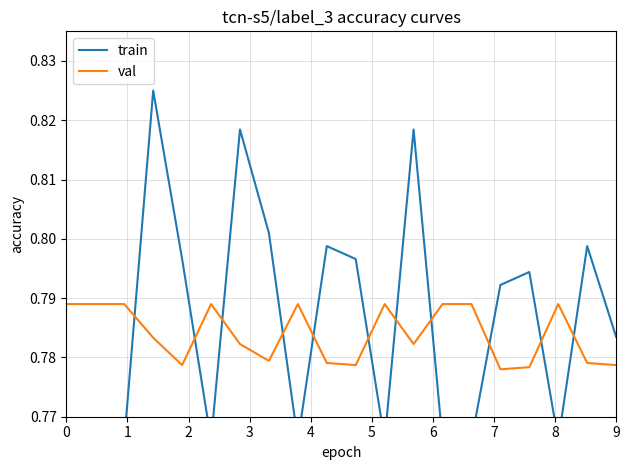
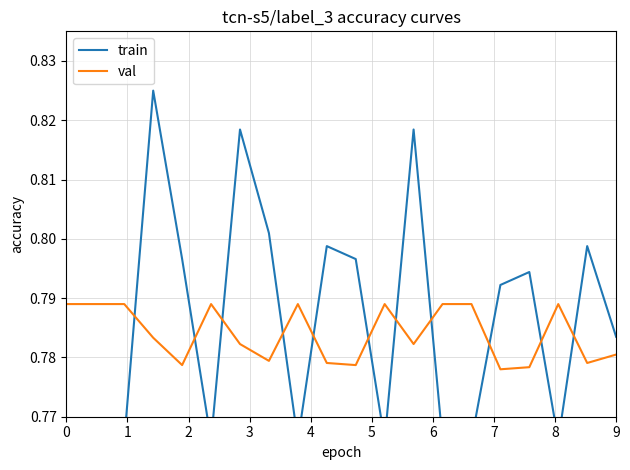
val, 9: 0.779 -> 0.780
